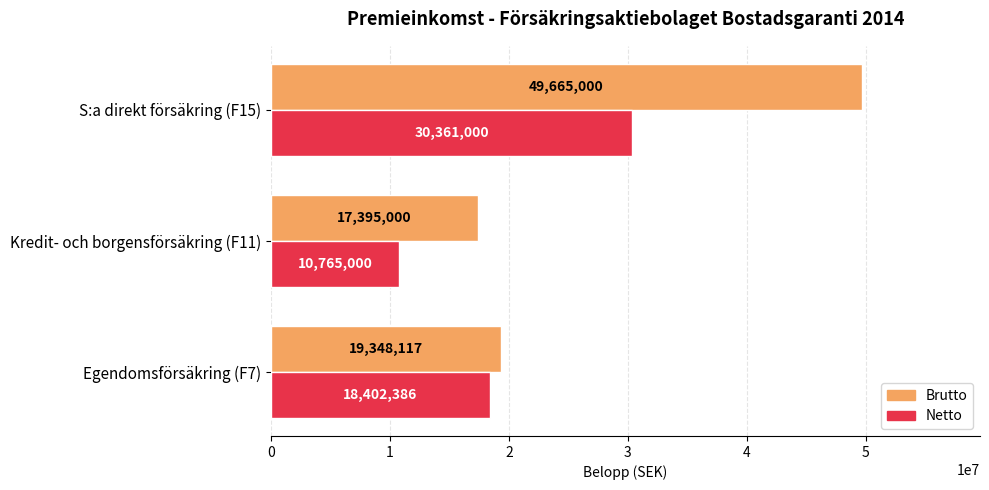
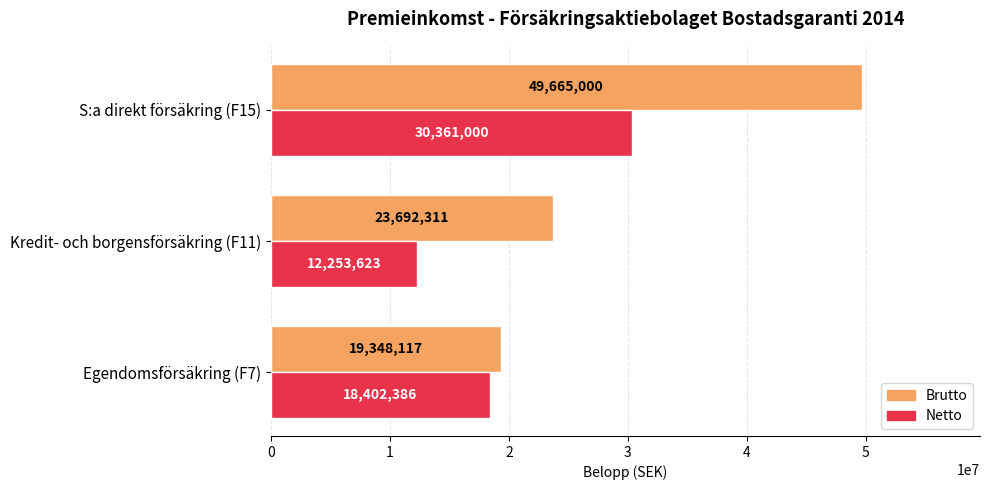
Brutto, Kredit- och borgensförsäkring (F11): 17,395,000 -> 23,692,311
Netto, Kredit- och borgensförsäkring (F11): 10,765,000 -> 12,253,623
